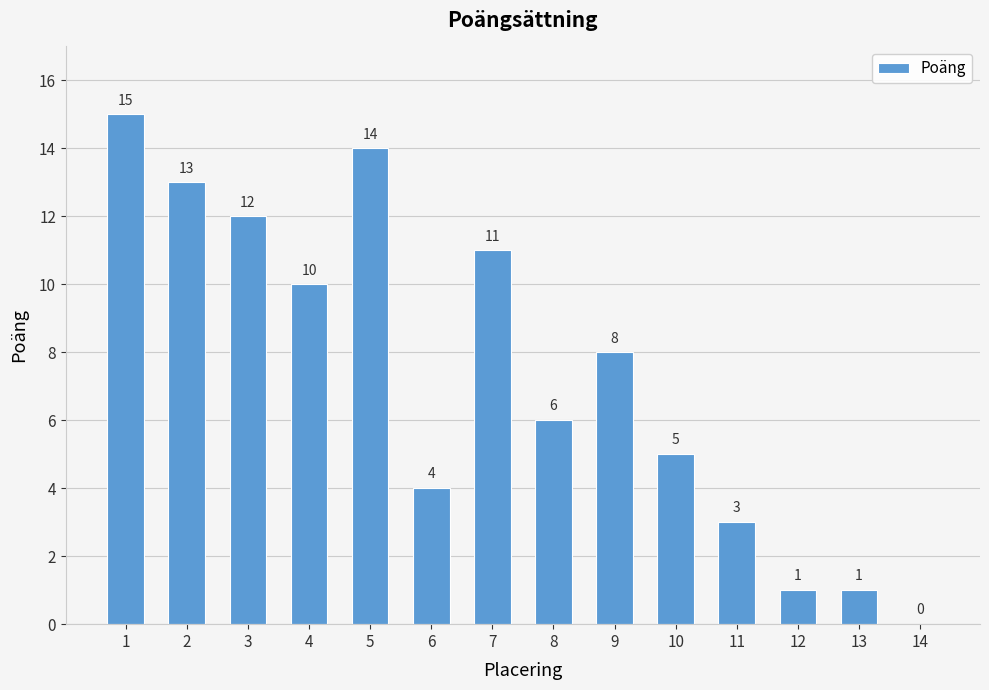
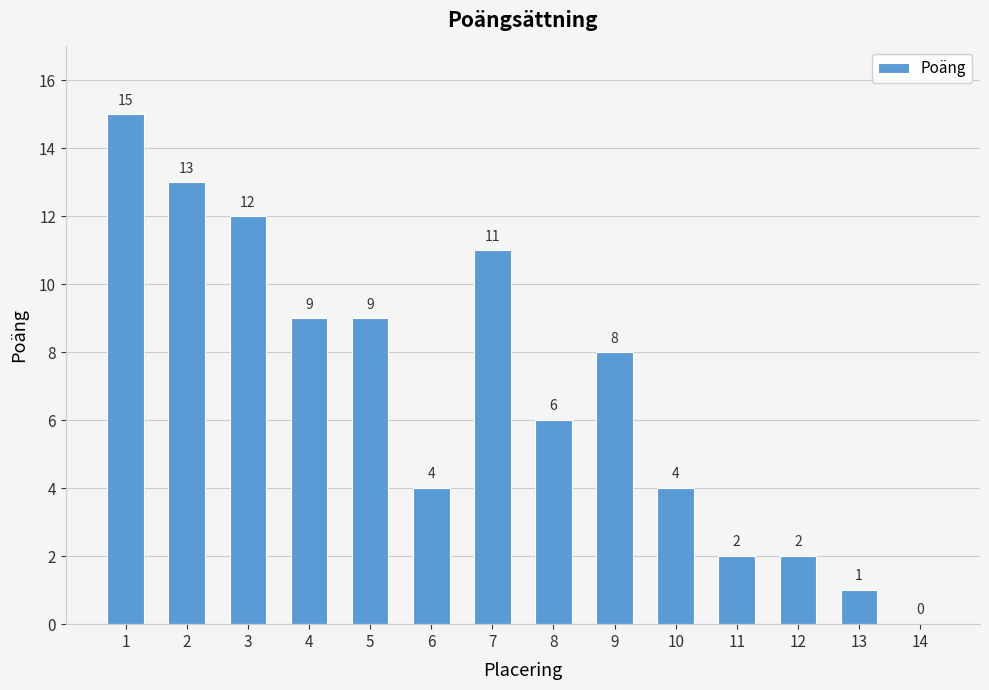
4: 10 -> 9
5: 14 -> 9
10: 5 -> 4
11: 3 -> 2
12: 1 -> 2
